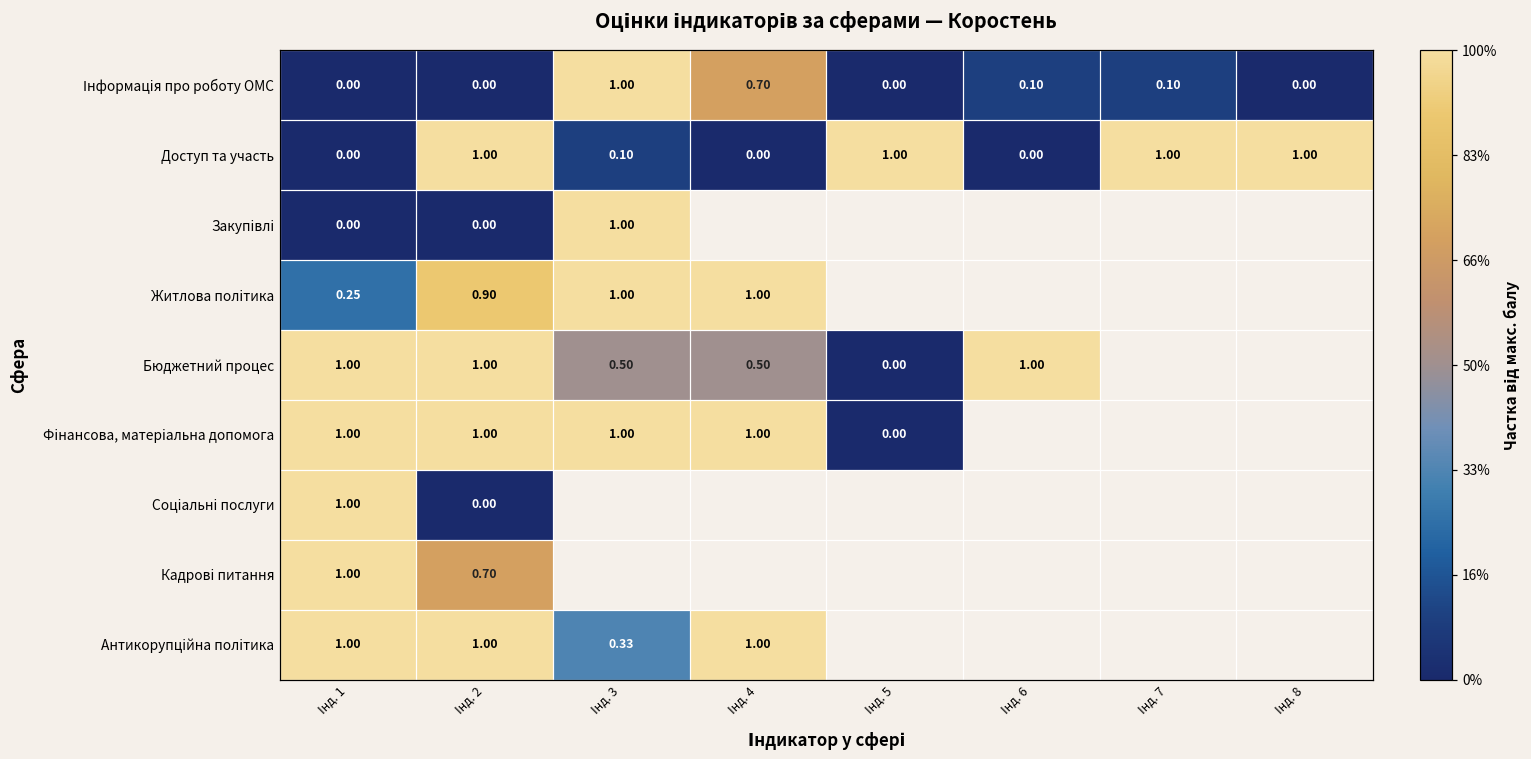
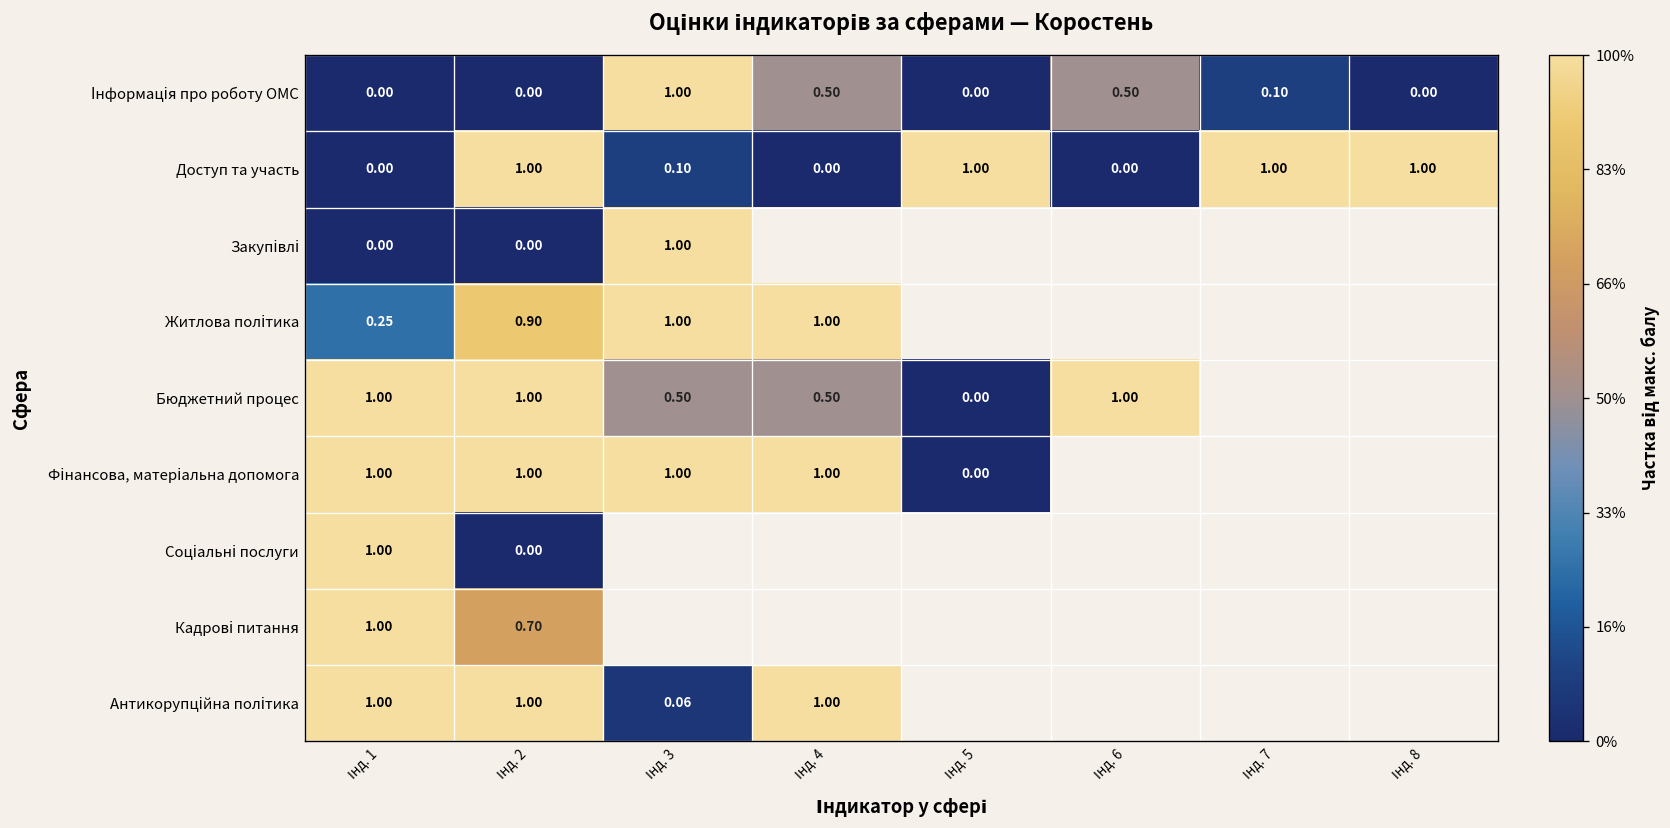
Інформація про роботу ОМС, Інд. 4: 0.70 -> 0.50
Інформація про роботу ОМС, Інд. 6: 0.10 -> 0.50
Антикорупційна політика, Інд. 3: 0.33 -> 0.06
